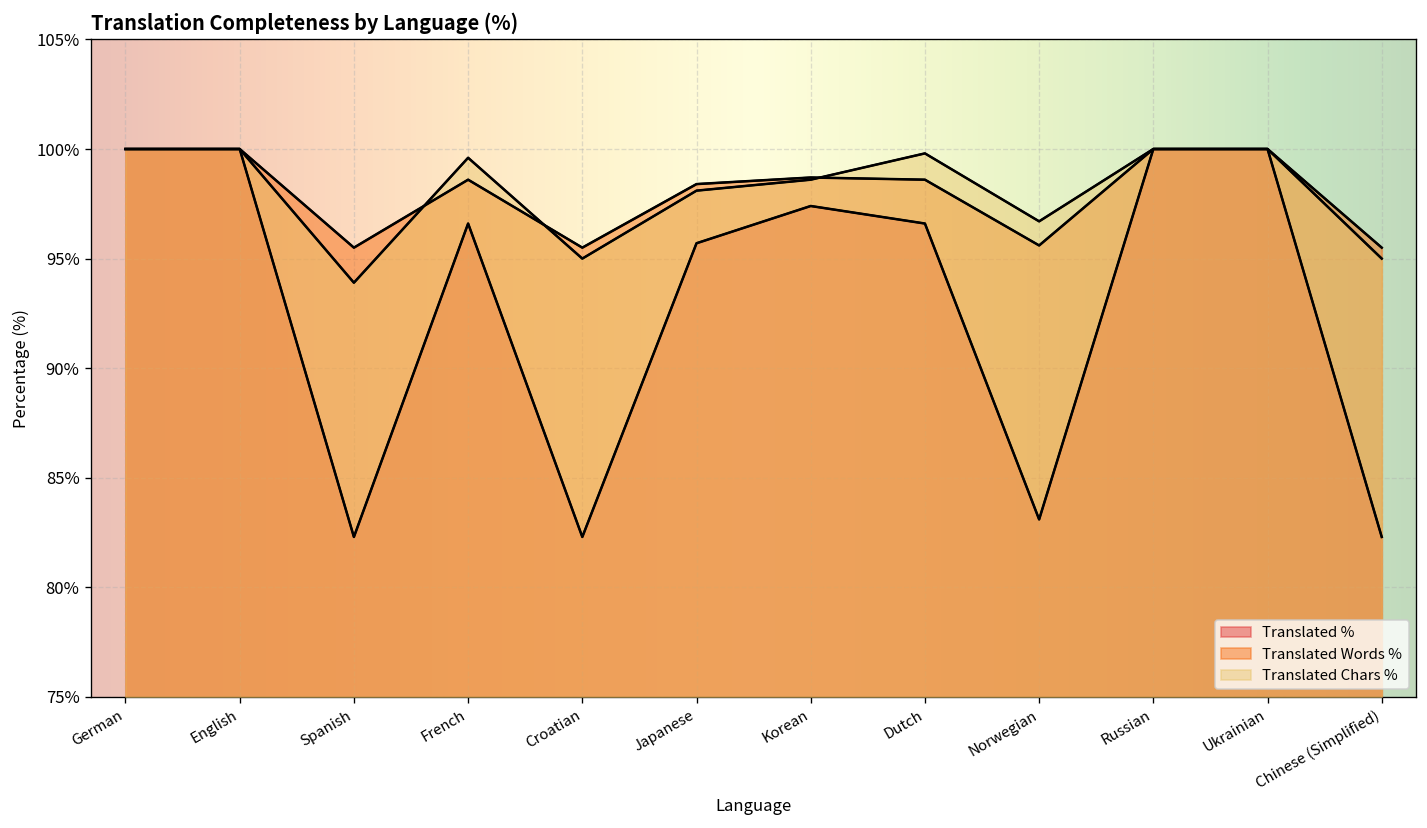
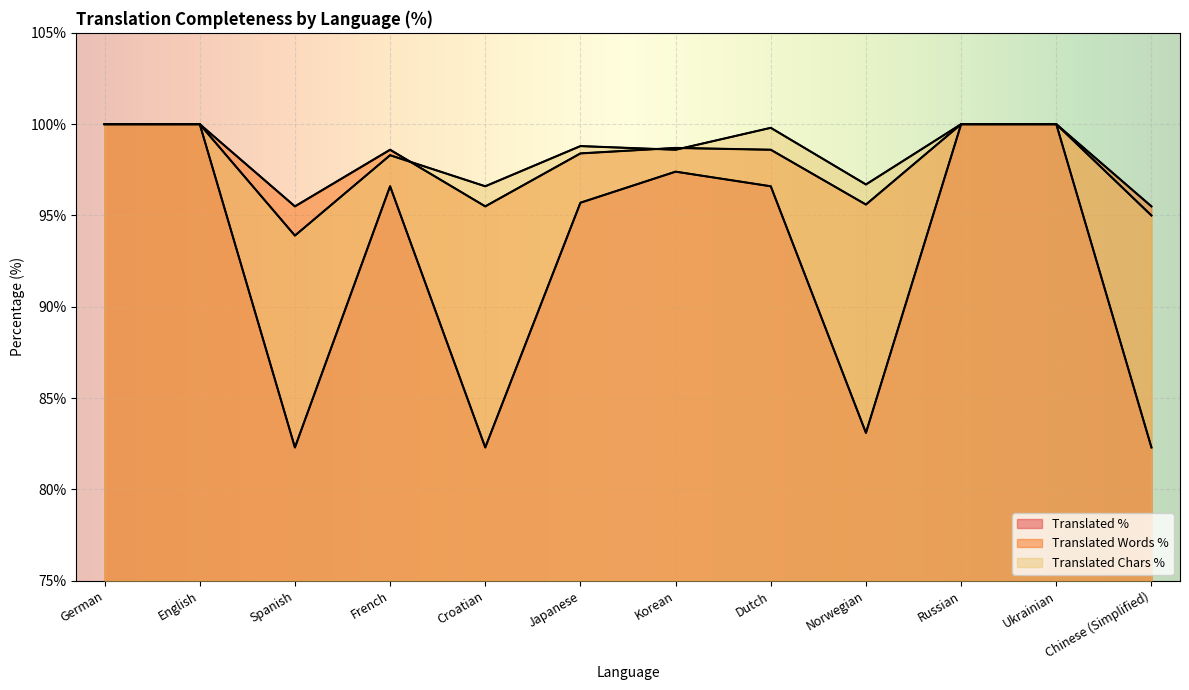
Translated Chars %, French: 99.6% -> 98.3%
Translated Chars %, Croatian: 95.0% -> 96.6%
Translated Chars %, Japanese: 98.1% -> 98.8%
